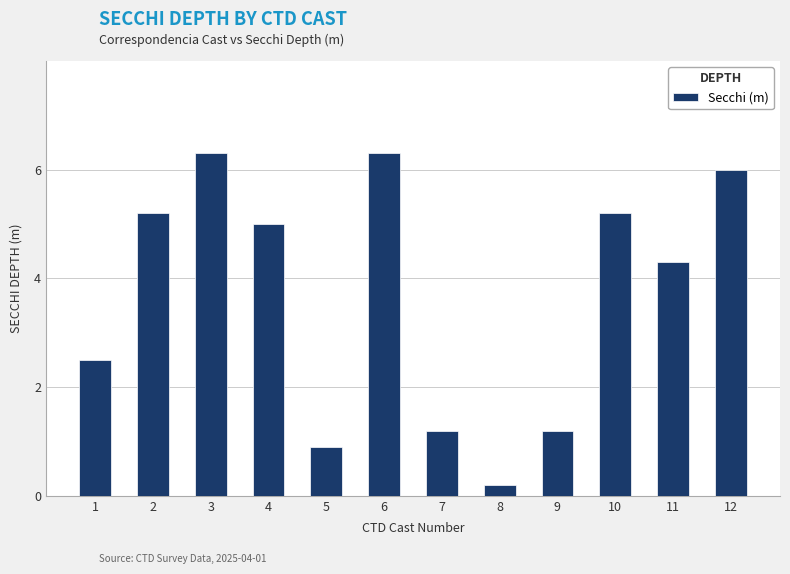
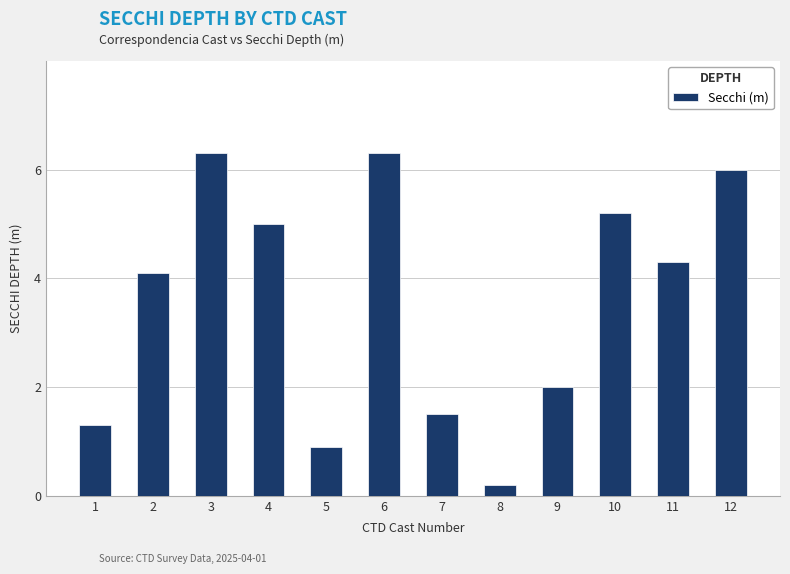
1: 2.5 -> 1.3
2: 5.2 -> 4.1
7: 1.2 -> 1.5
9: 1.2 -> 2.0
